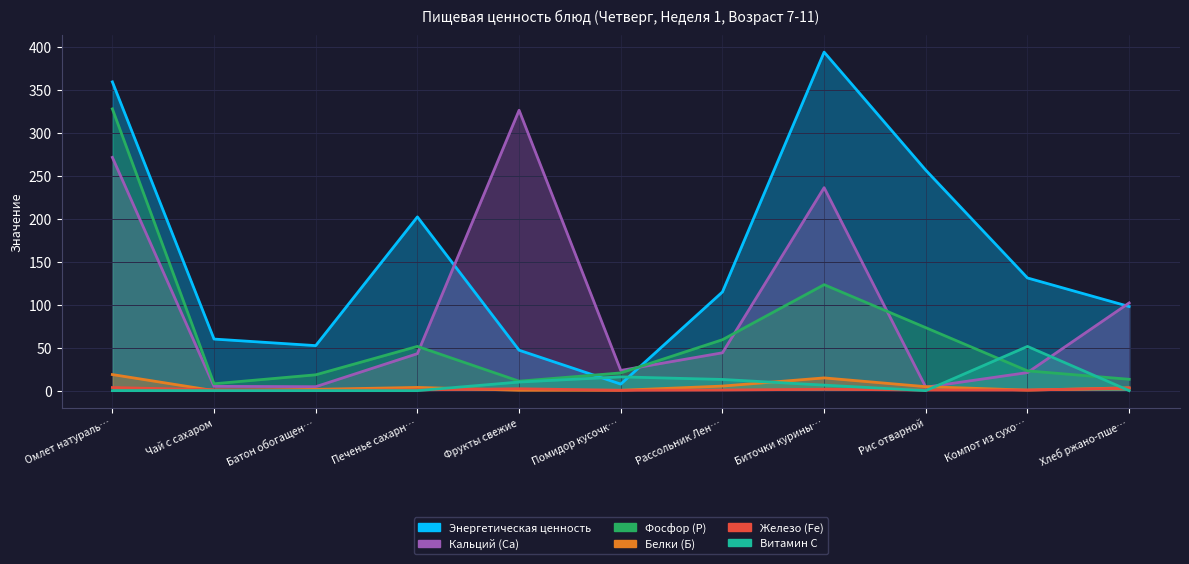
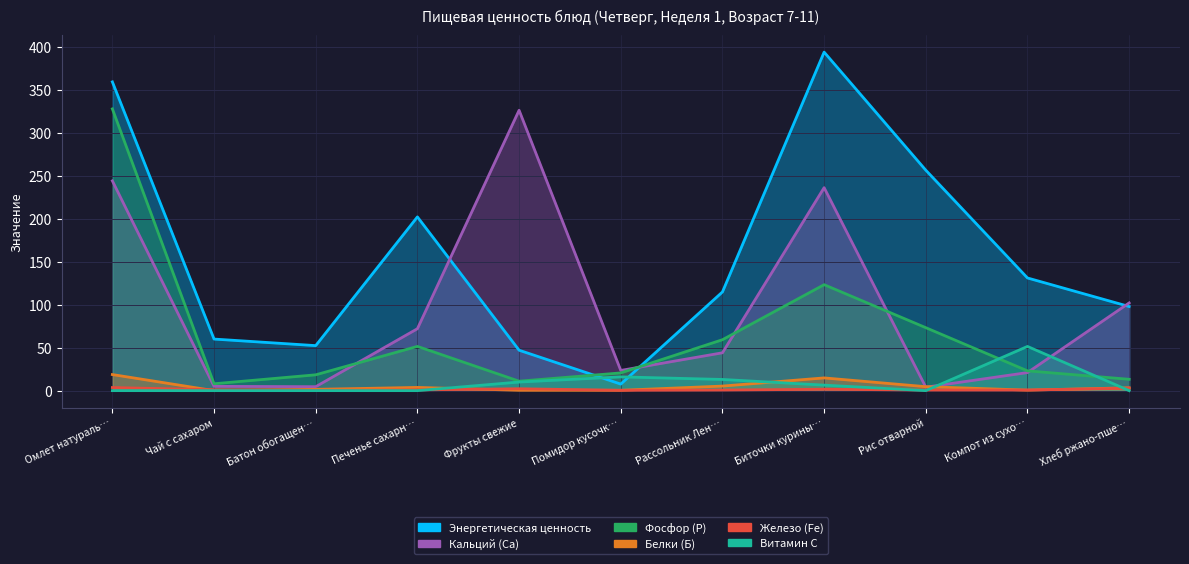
Кальций (Ca), Омлет натураль…: 270 -> 240
Кальций (Ca), Печенье сахарн…: 40 -> 70
